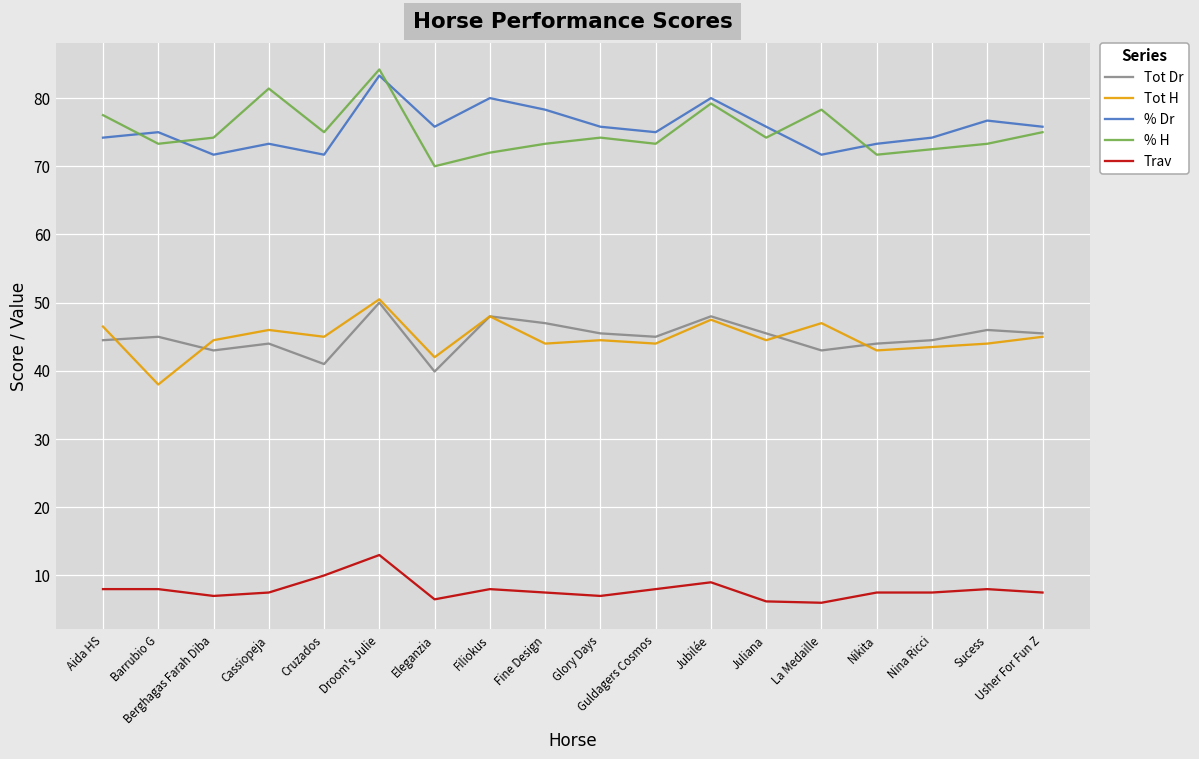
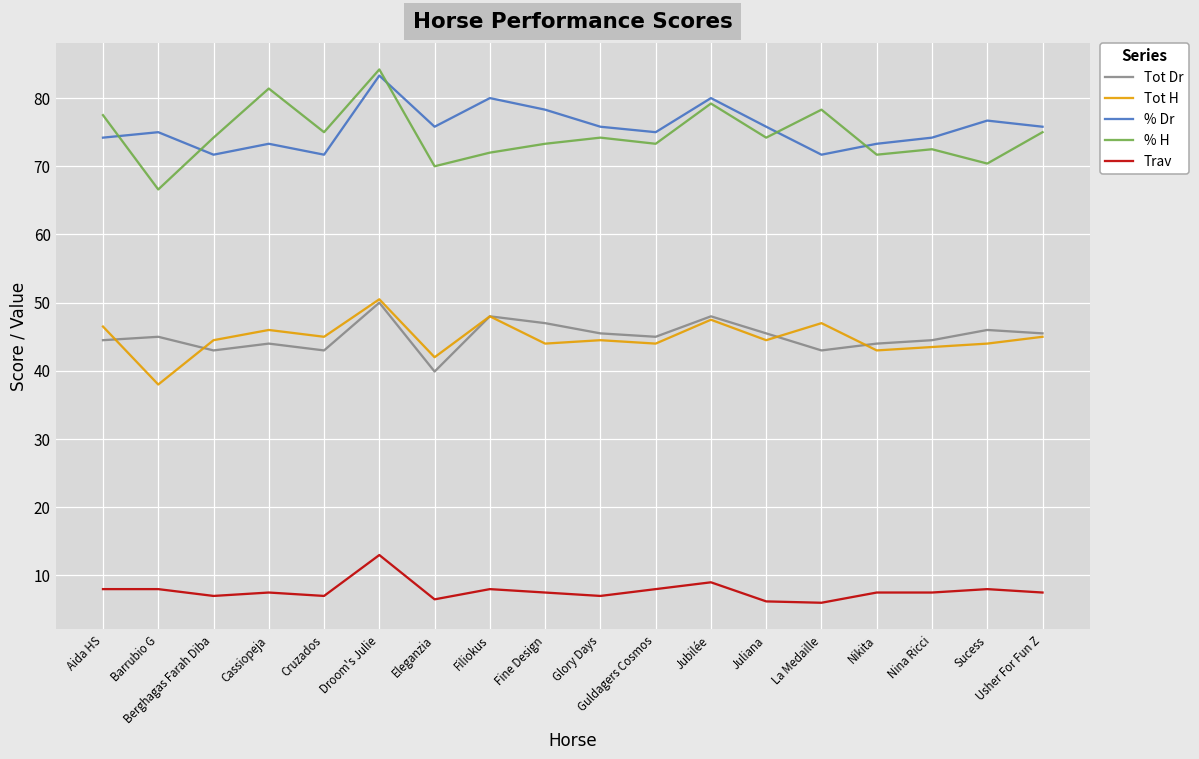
% H, Barrubio G: 73 -> 67
Tot Dr, Cruzados: 41 -> 43
Trav, Cruzados: 10 -> 7
% H, Sucess: 73 -> 70
